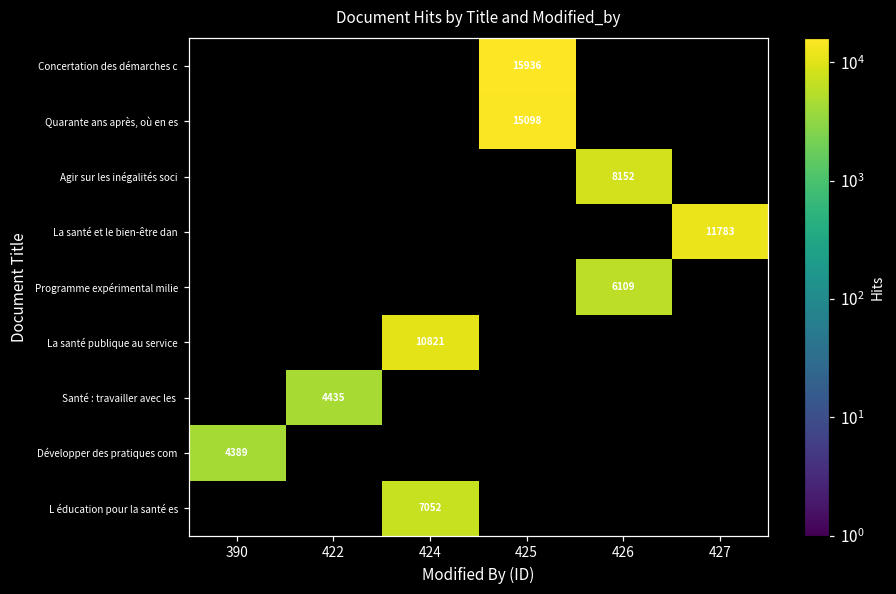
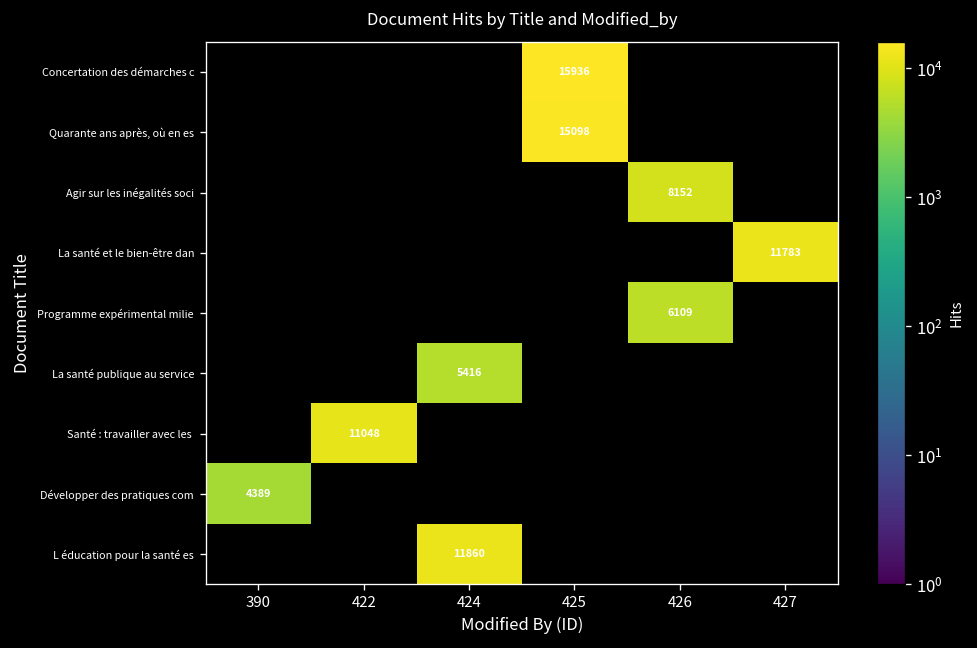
La santé publique au service, 424: 10821 -> 5416
Santé : travailler avec les, 422: 4435 -> 11048
L éducation pour la santé es, 424: 7052 -> 11860
